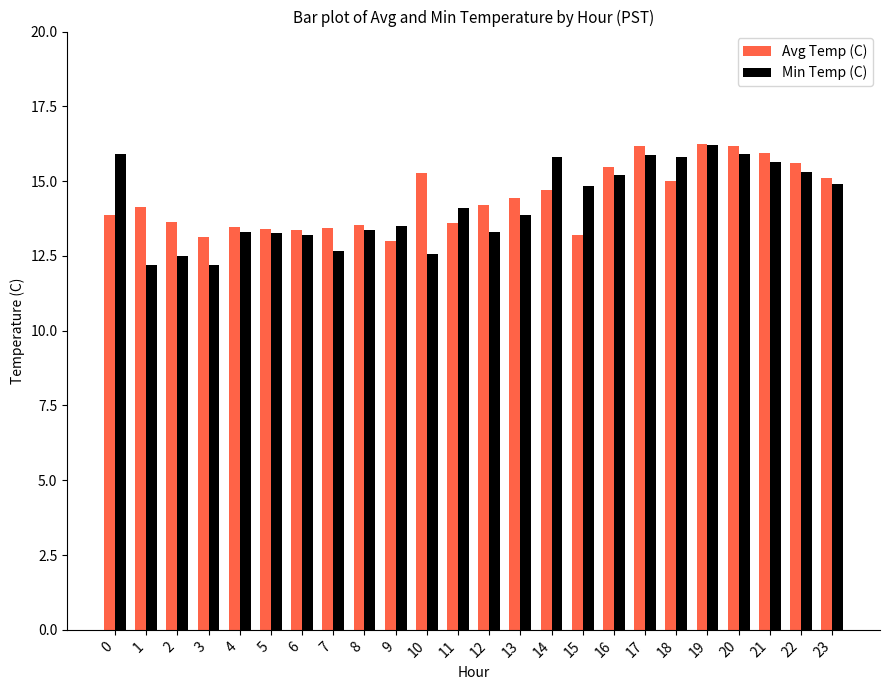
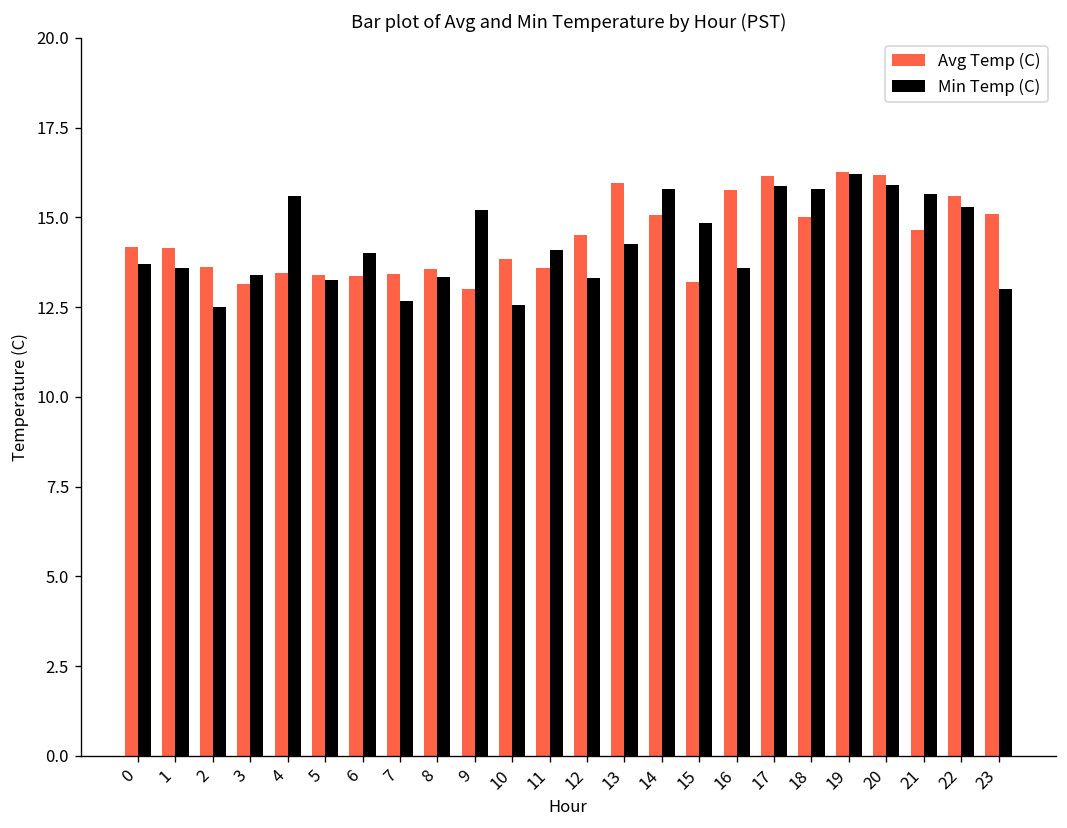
Avg Temp (C), 0: 13.9 -> 14.2
Min Temp (C), 0: 15.9 -> 13.7
Min Temp (C), 1: 12.2 -> 13.6
Min Temp (C), 3: 12.2 -> 13.4
Min Temp (C), 4: 13.3 -> 15.6
Min Temp (C), 6: 13.2 -> 14.0
Min Temp (C), 9: 13.5 -> 15.2
Avg Temp (C), 10: 15.3 -> 13.9
Avg Temp (C), 12: 14.2 -> 14.5
Avg Temp (C), 13: 14.5 -> 16.0
Min Temp (C), 13: 13.9 -> 14.3
Avg Temp (C), 14: 14.7 -> 15.1
Avg Temp (C), 16: 15.5 -> 15.8
Min Temp (C), 16: 15.2 -> 13.6
Avg Temp (C), 21: 16.0 -> 14.7
Min Temp (C), 23: 14.9 -> 13.0
